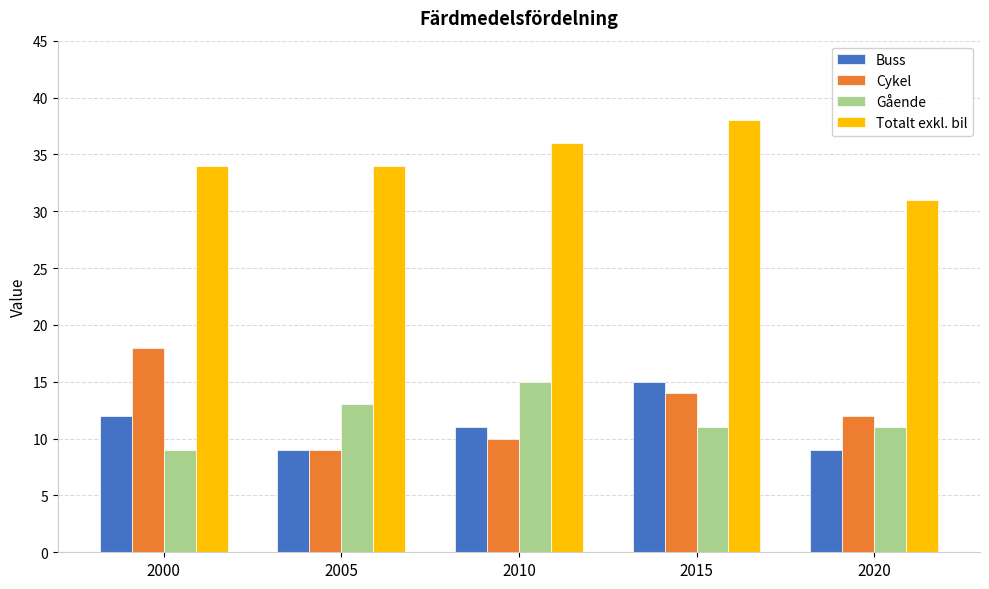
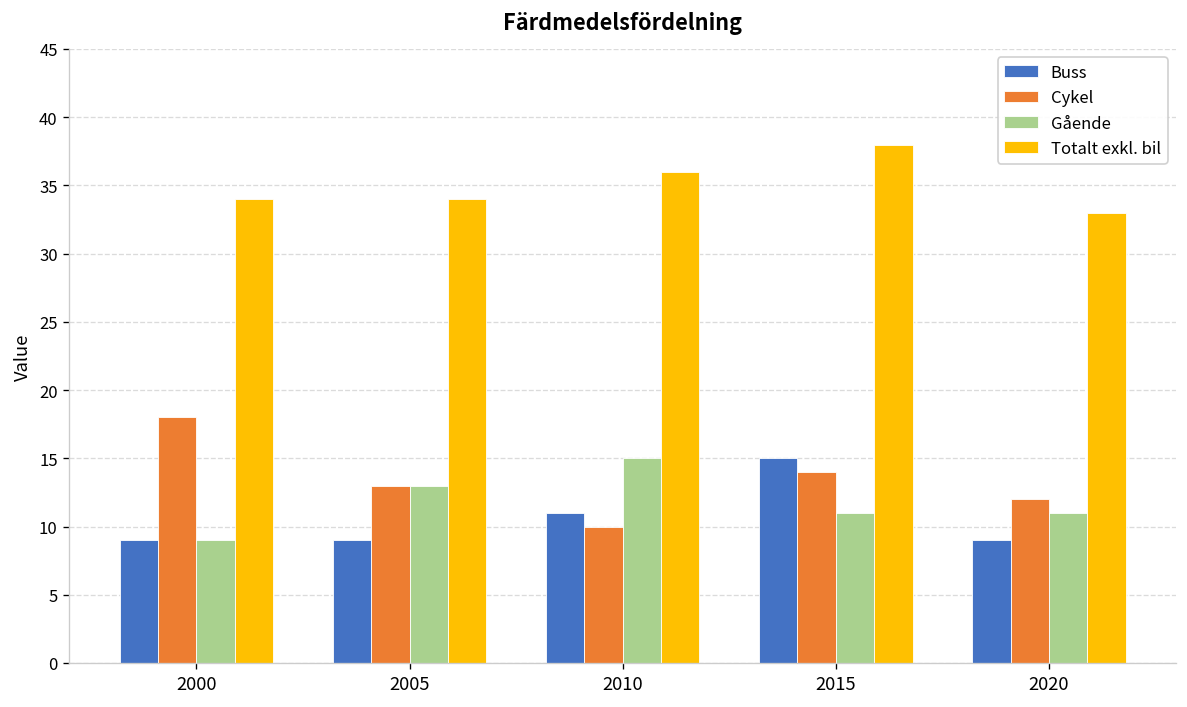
Buss, 2000: 12 -> 9
Cykel, 2005: 9 -> 13
Totalt exkl. bil, 2020: 31 -> 33
